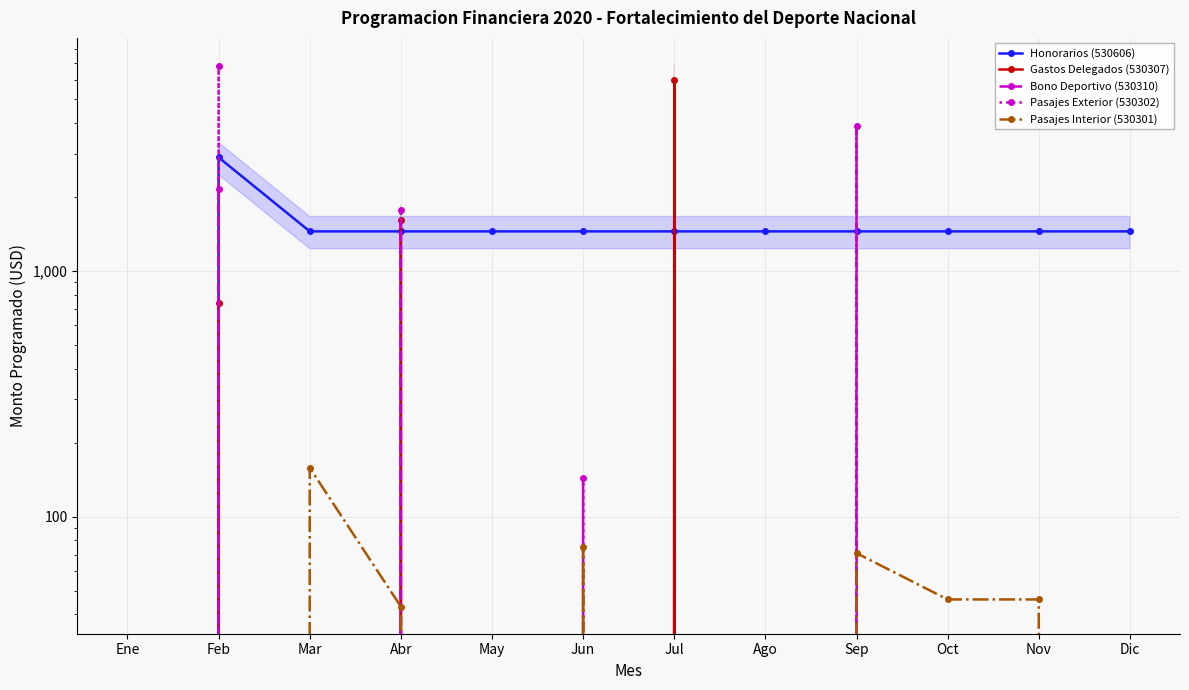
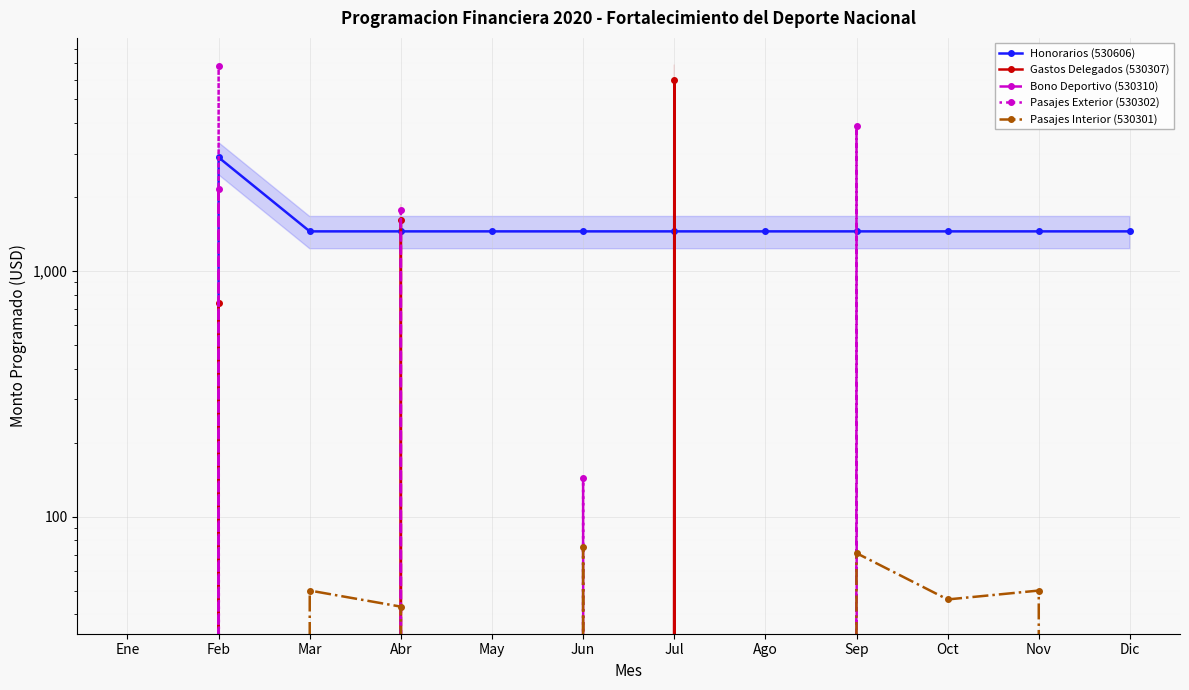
Pasajes Interior (530301), Mar: 160 -> 50
Pasajes Interior (530301), Nov: 46 -> 50
